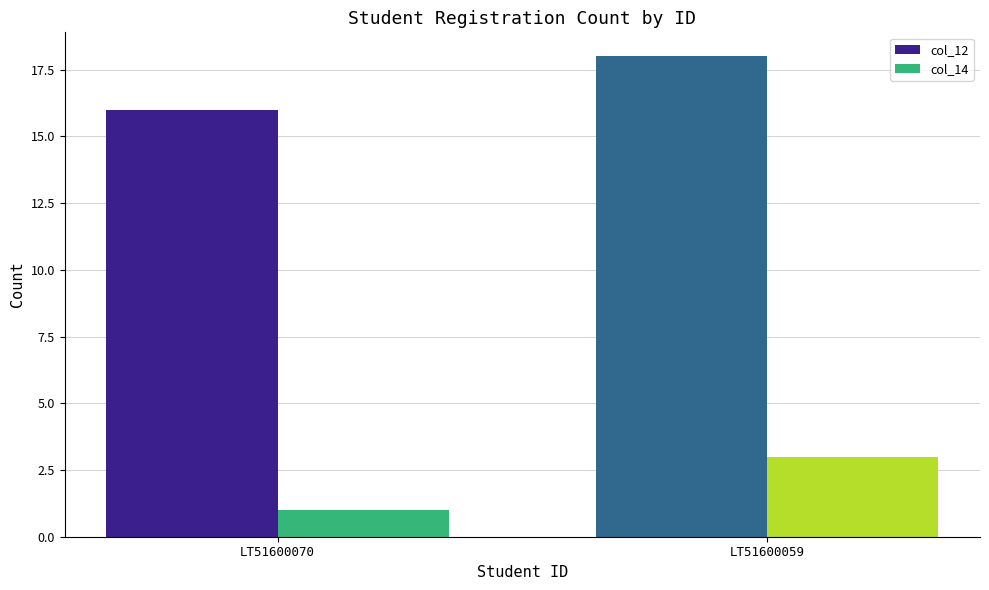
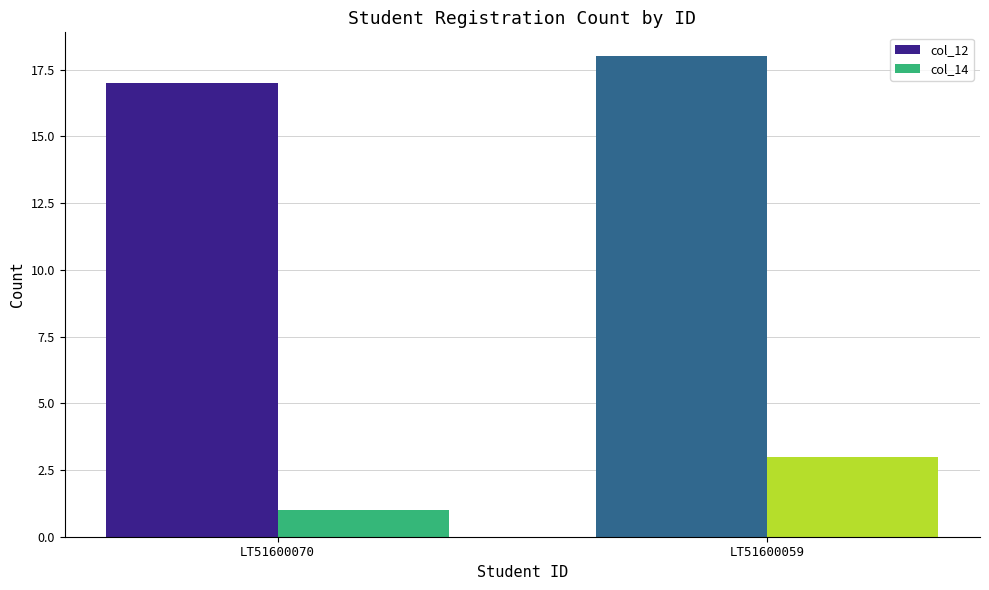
col_12, LT51600070: 16 -> 17
